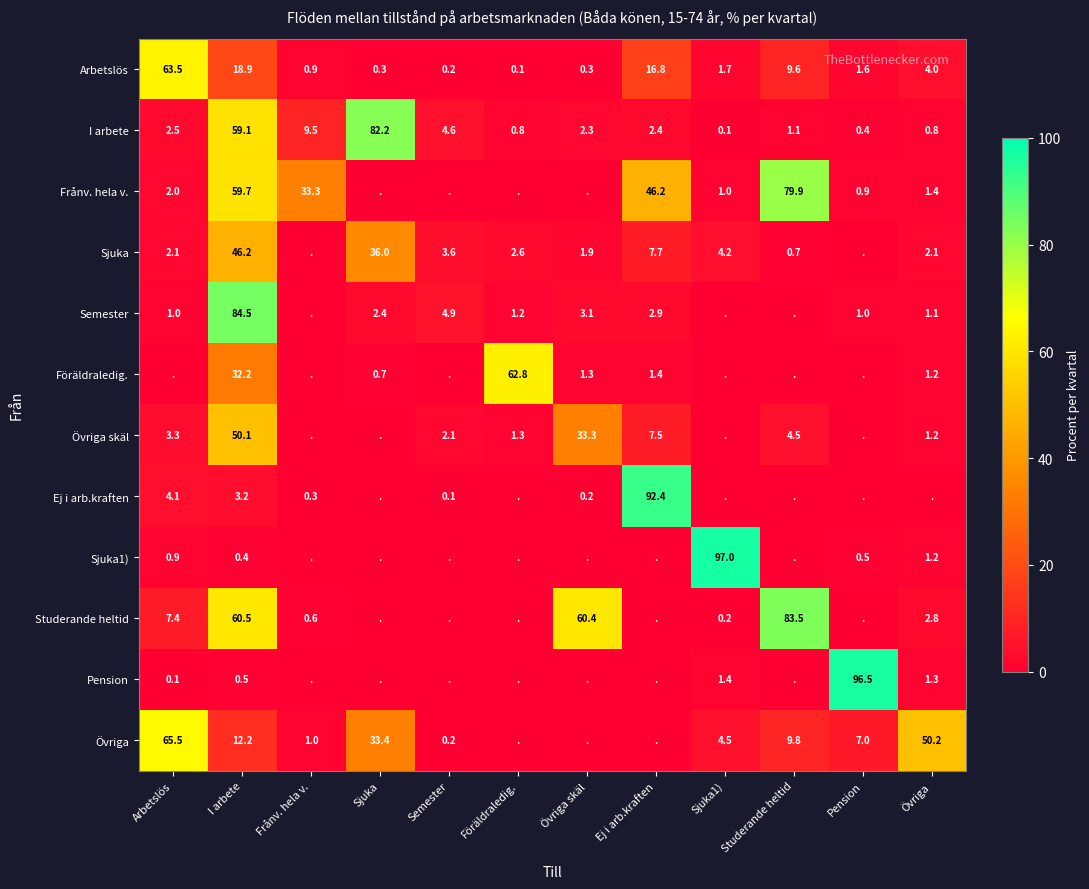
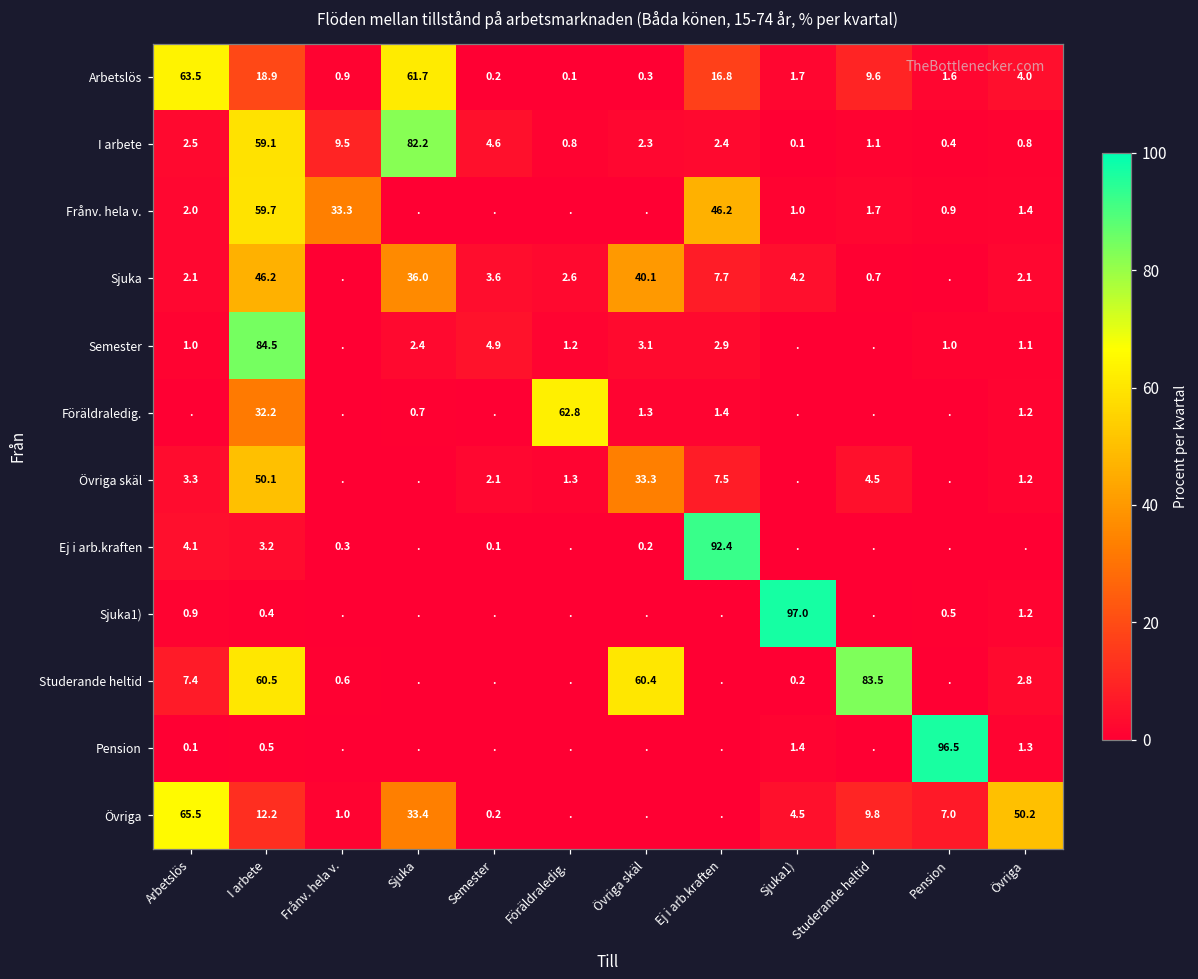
Arbetslös, Sjuka: 0.3 -> 61.7
Frånv. hela v., Studerande heltid: 79.9 -> 1.7
Sjuka, Övriga skäl: 1.9 -> 40.1
